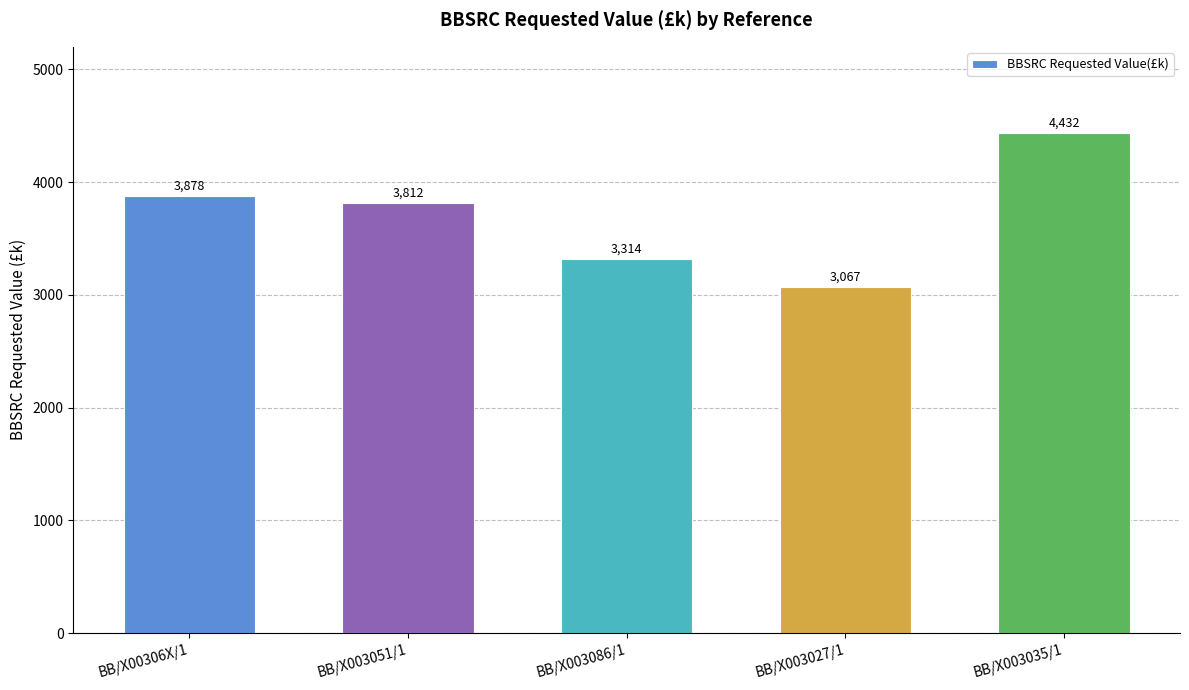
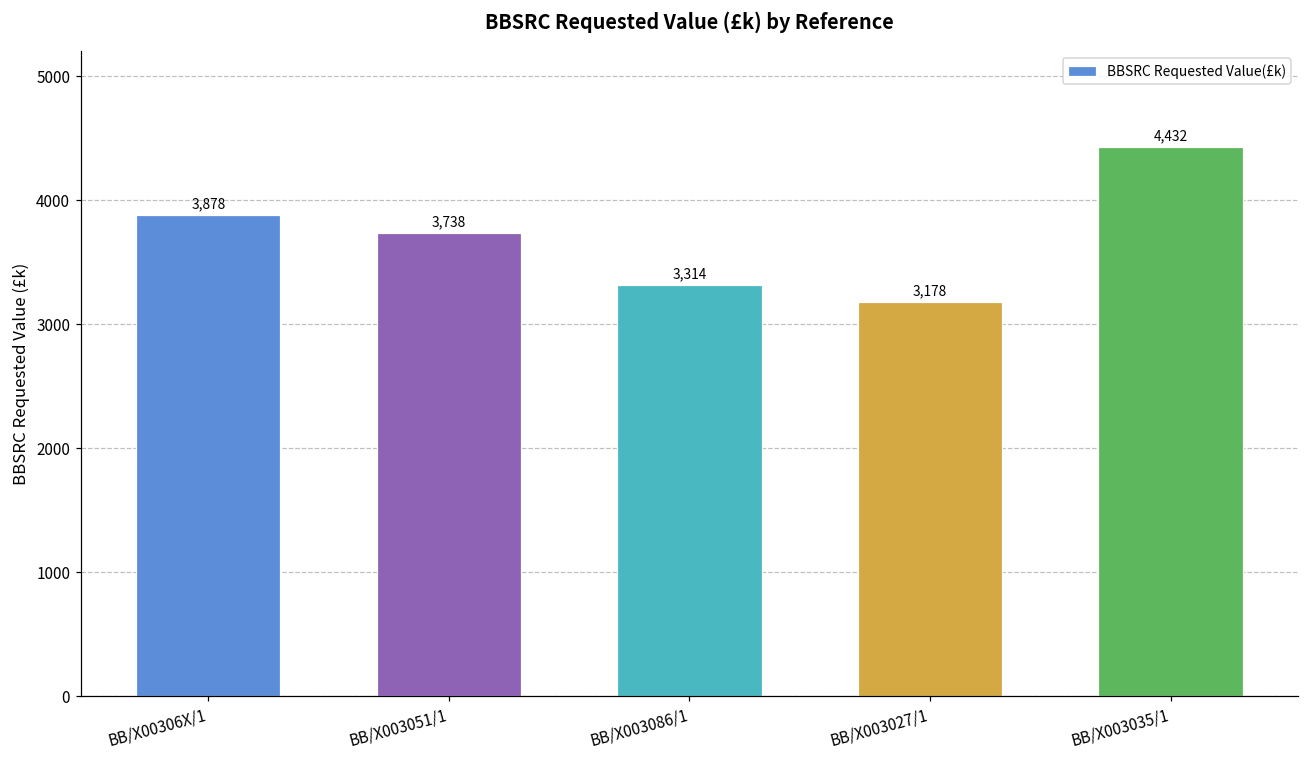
BB/X003051/1: 3,812 -> 3,738
BB/X003027/1: 3,067 -> 3,178
